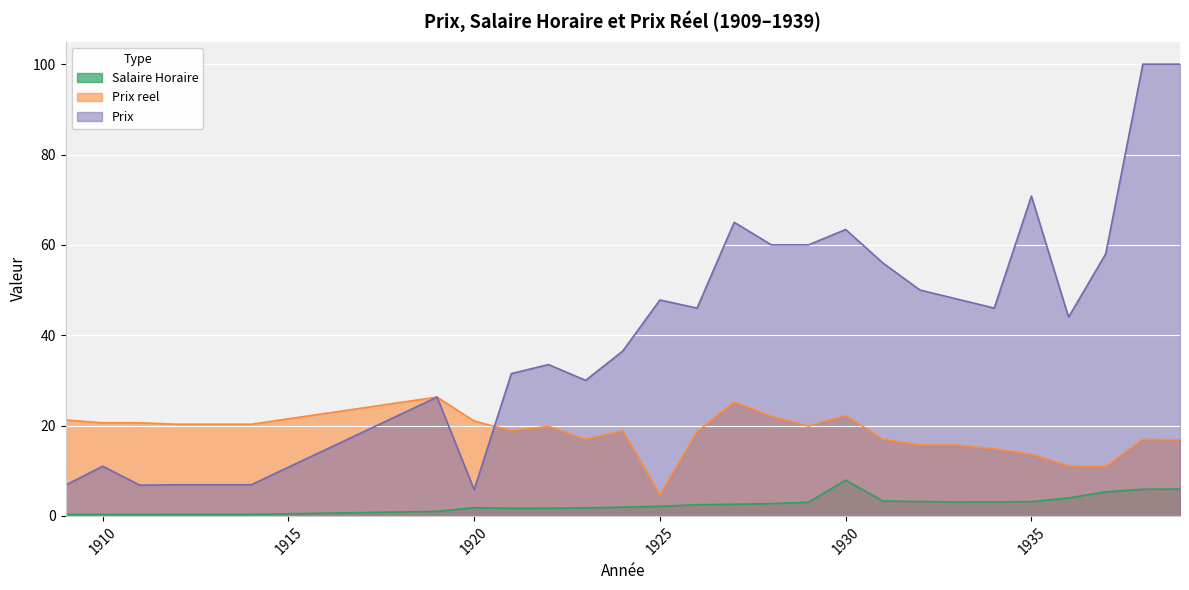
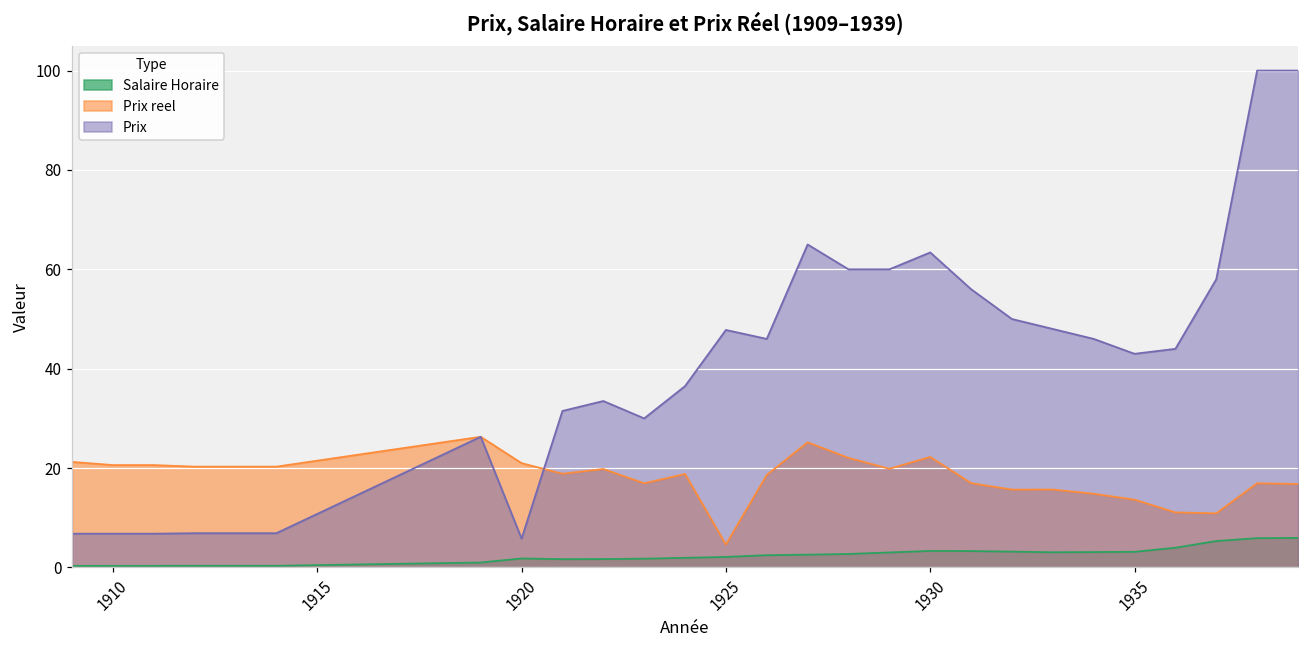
Prix, 1910: 11 -> 7
Salaire Horaire, 1930: 8 -> 3
Prix, 1935: 71 -> 43
